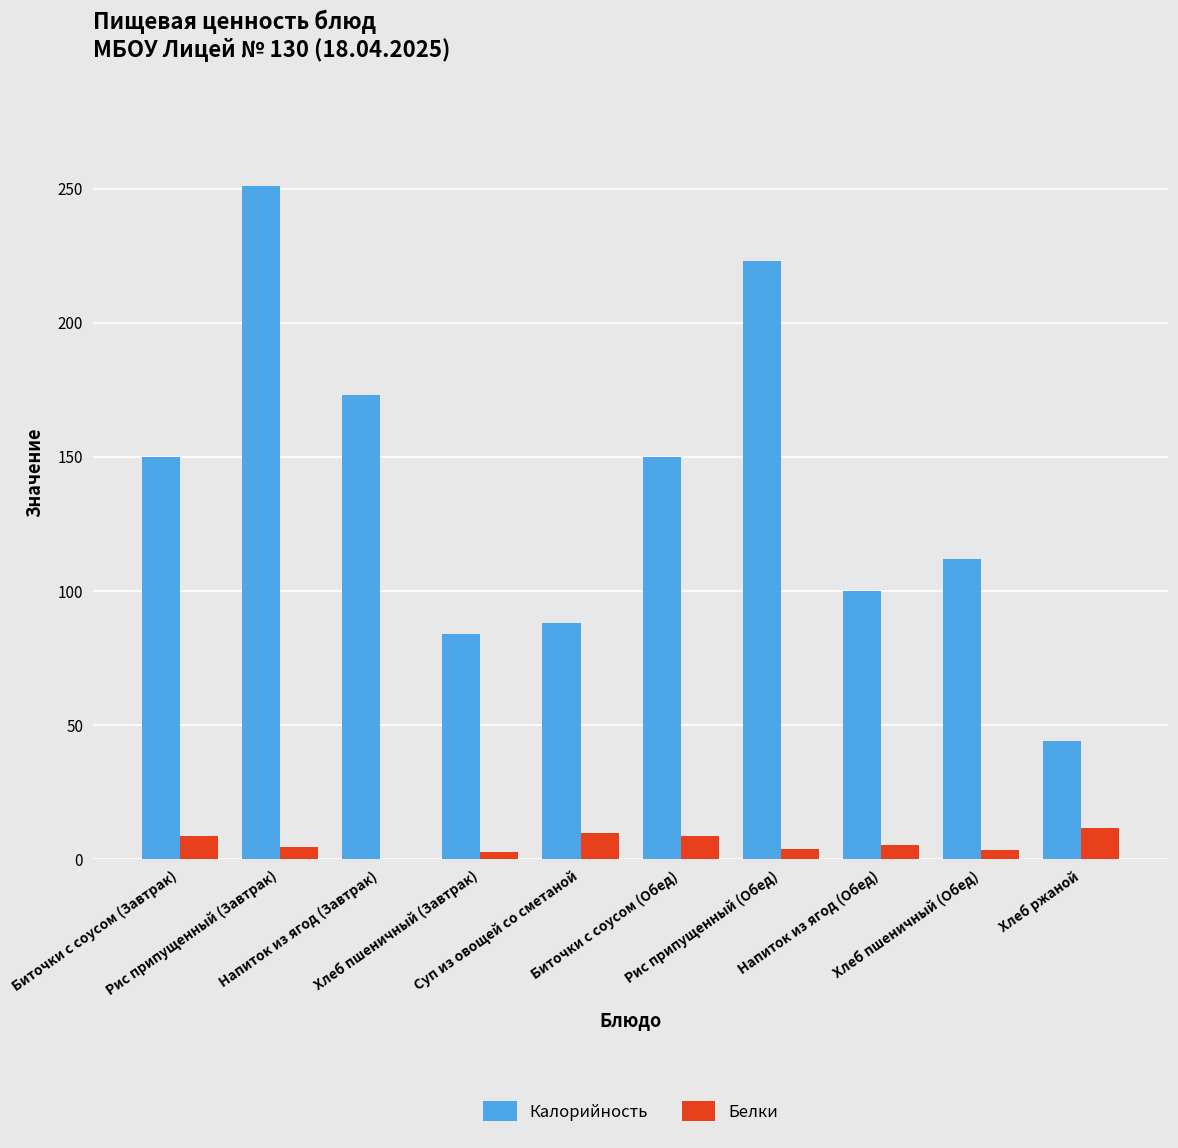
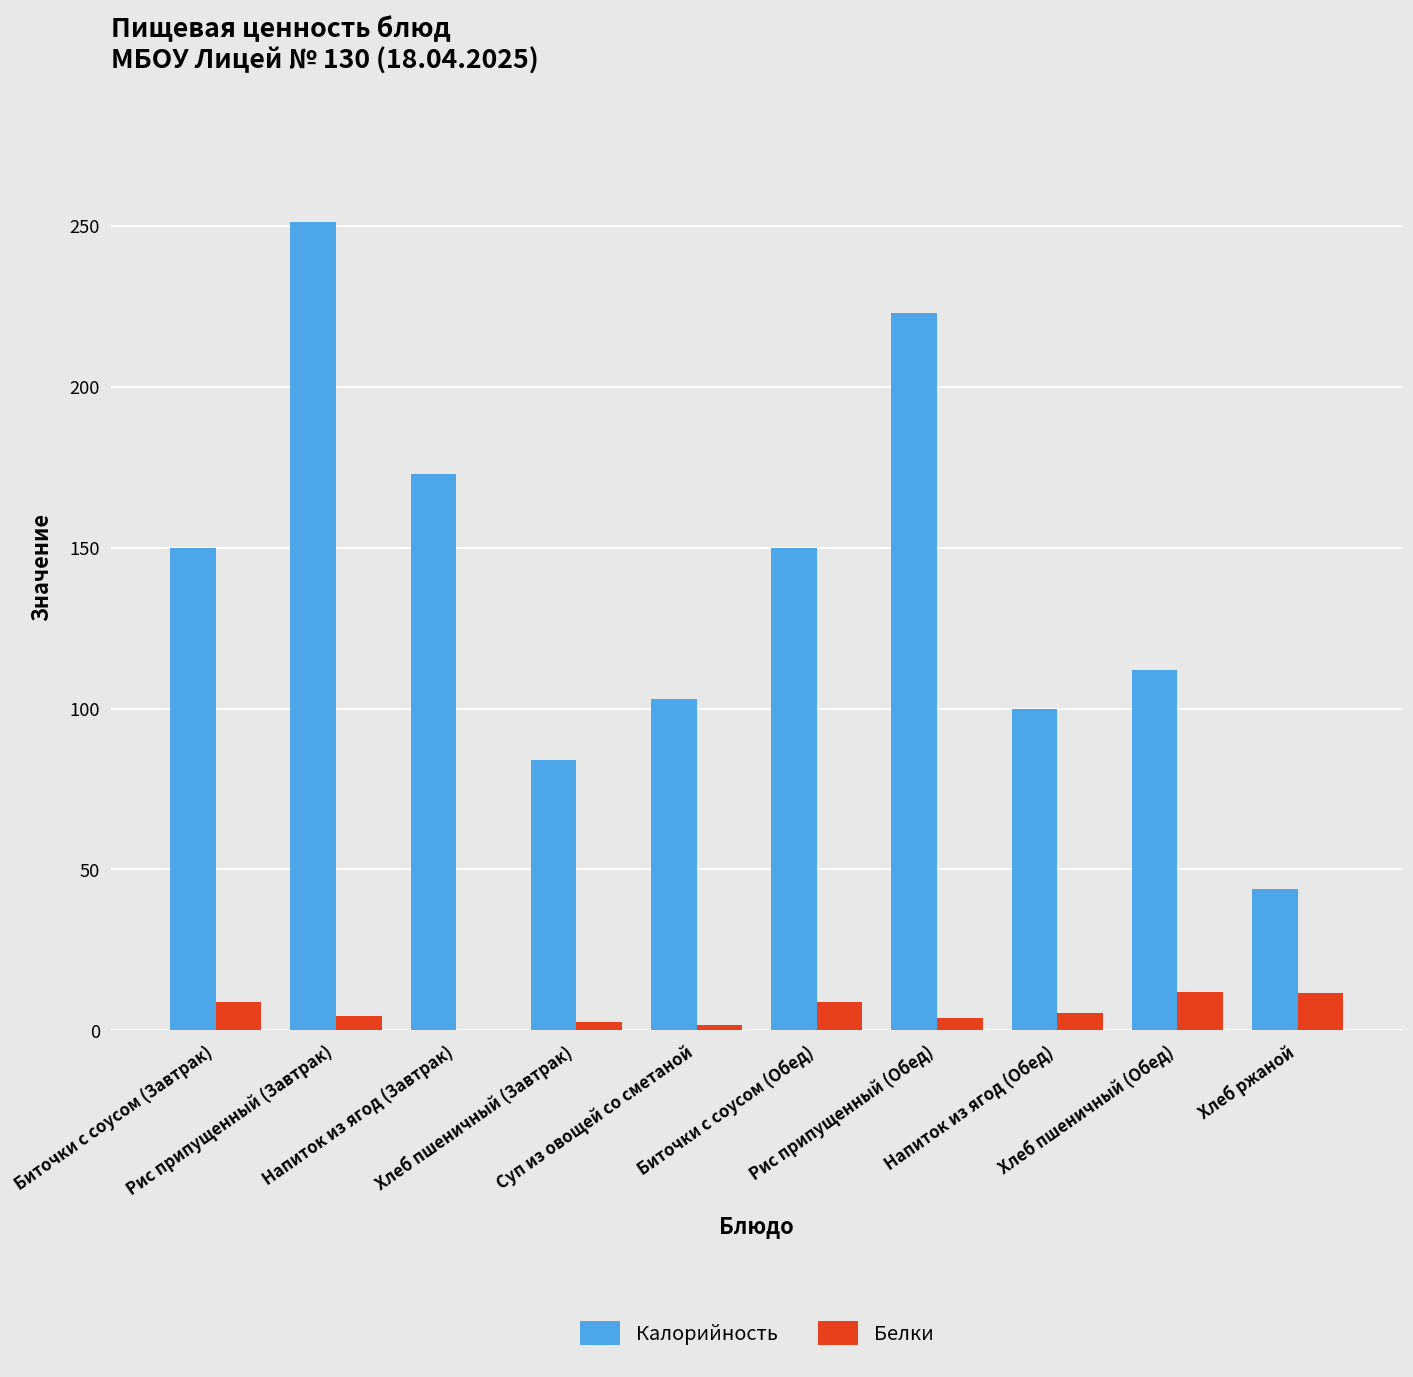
Калорийность, Суп из овощей со сметаной: 88 -> 103
Белки, Суп из овощей со сметаной: 10 -> 2
Белки, Хлеб пшеничный (Обед): 3 -> 12
